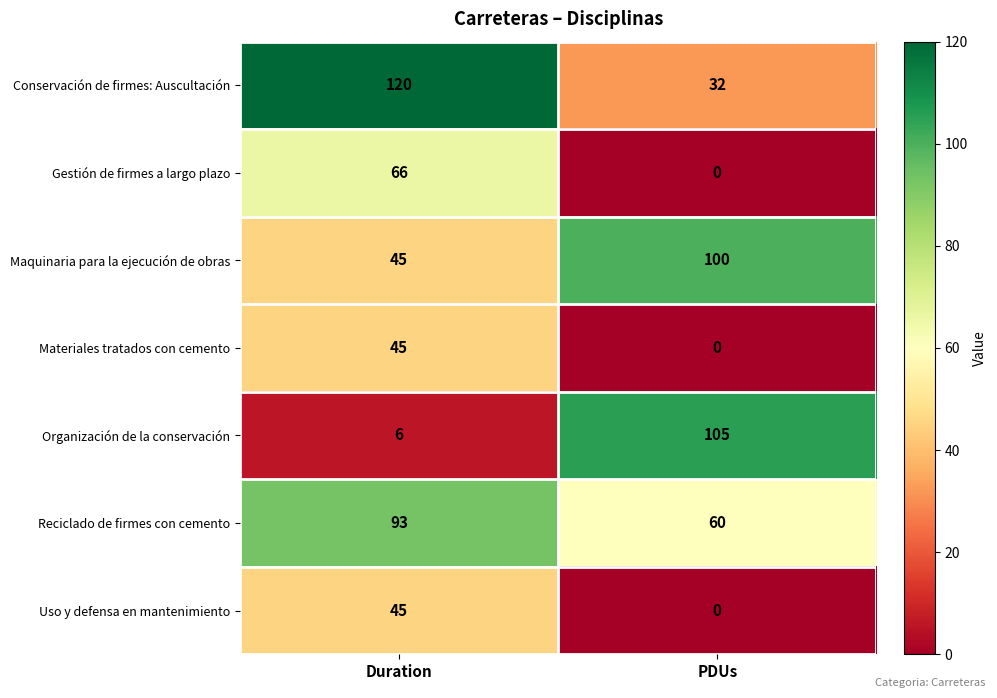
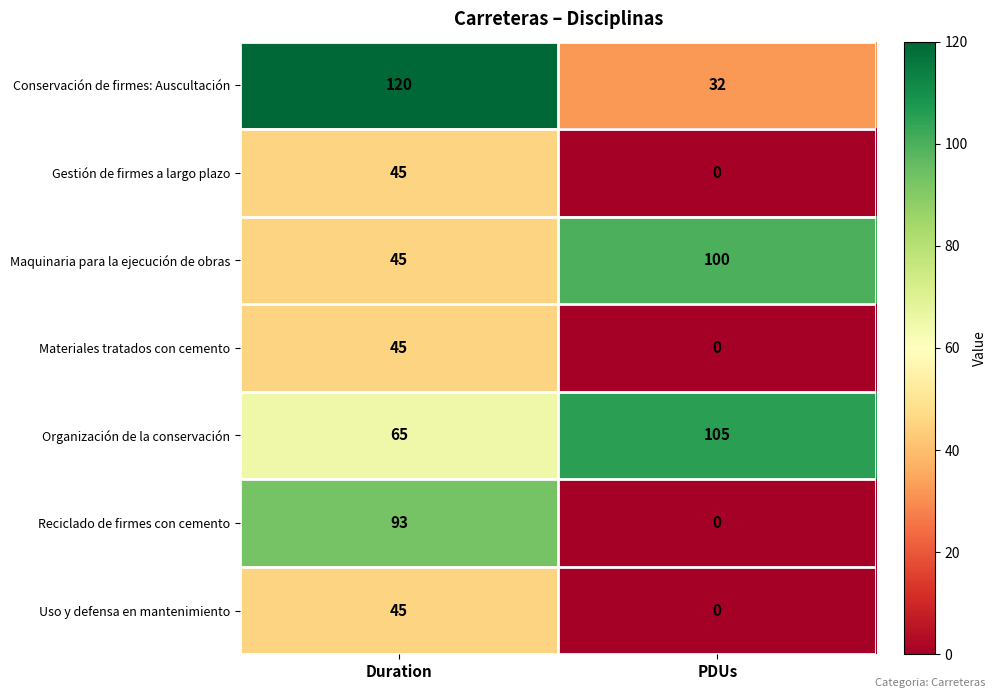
Gestión de firmes a largo plazo, Duration: 66 -> 45
Organización de la conservación, Duration: 6 -> 65
Reciclado de firmes con cemento, PDUs: 60 -> 0
